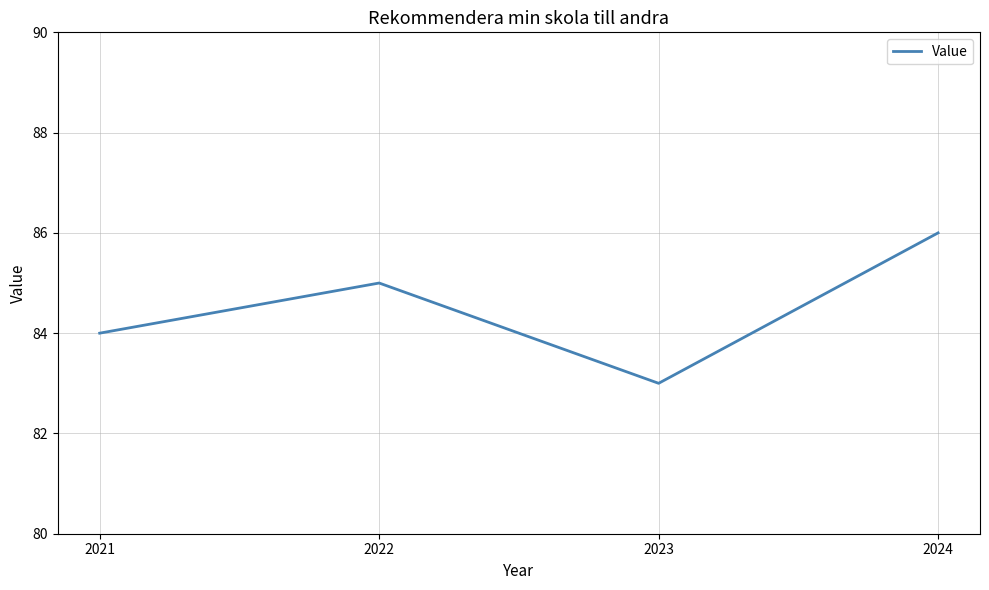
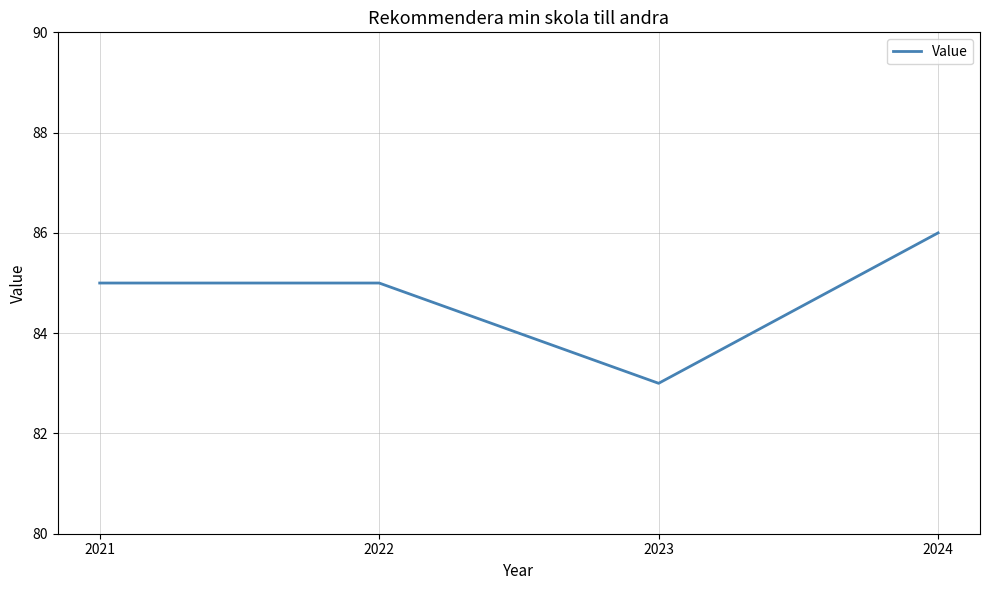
2021: 84 -> 85
